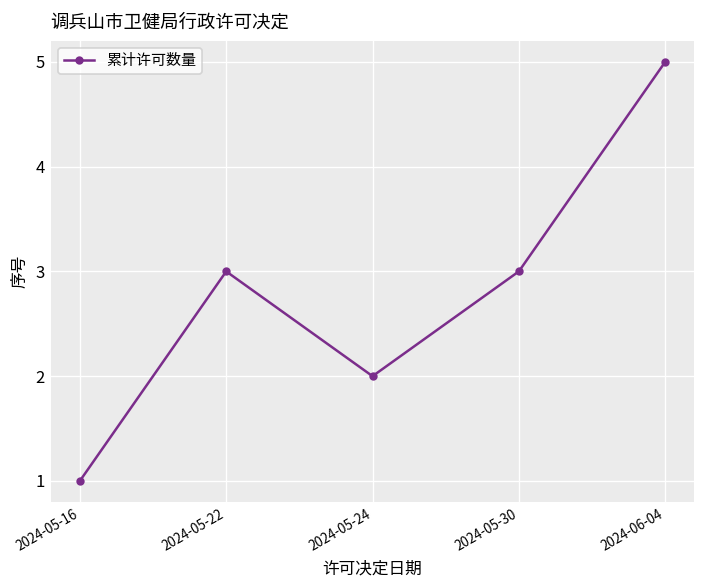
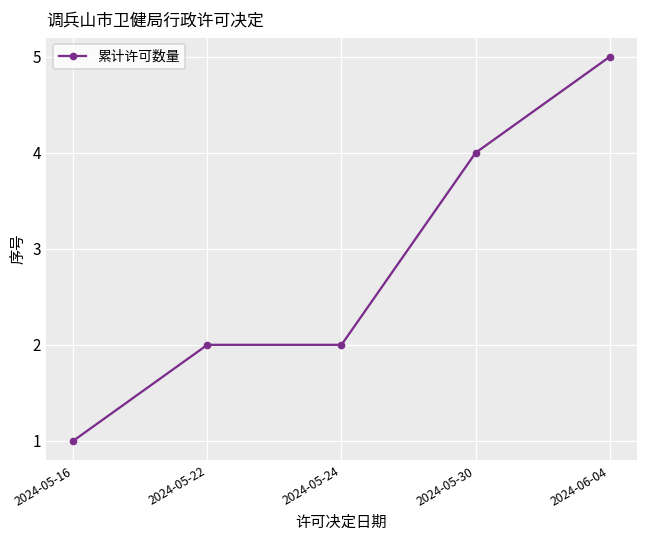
2024-05-22: 3 -> 2
2024-05-30: 3 -> 4
